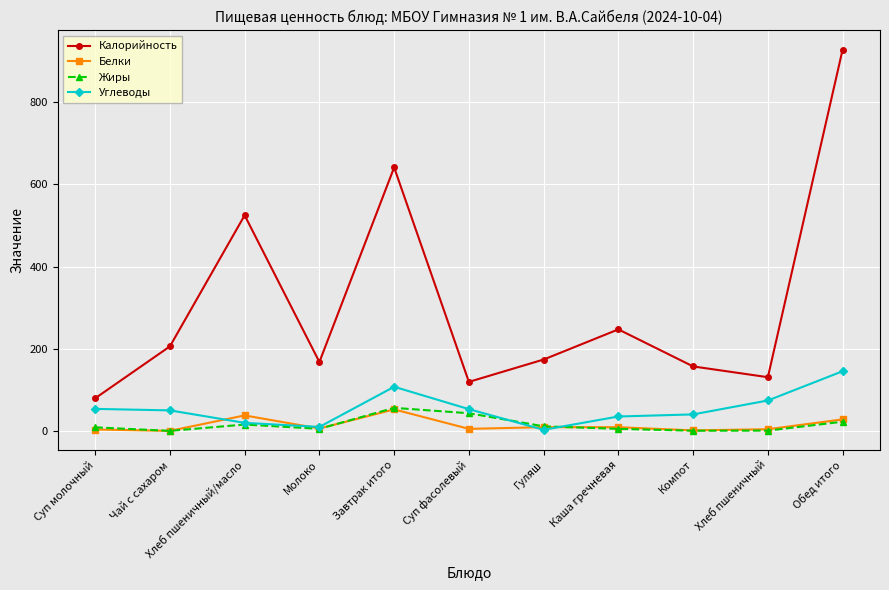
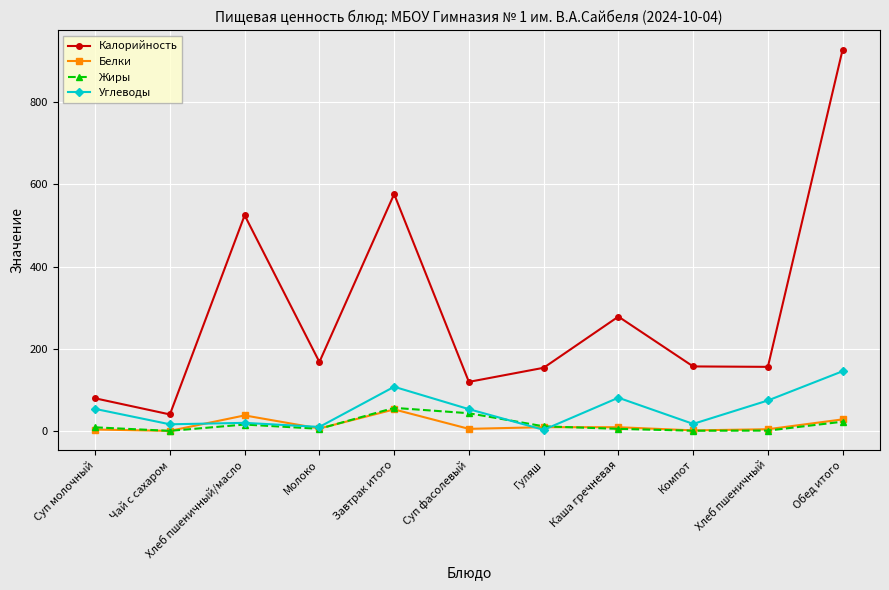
Калорийность, Чай с сахаром: 210 -> 40
Углеводы, Чай с сахаром: 50 -> 20
Калорийность, Завтрак итого: 640 -> 580
Калорийность, Гуляш: 170 -> 150
Калорийность, Каша гречневая: 250 -> 280
Углеводы, Каша гречневая: 40 -> 80
Углеводы, Компот: 40 -> 20
Калорийность, Хлеб пшеничный: 130 -> 160
